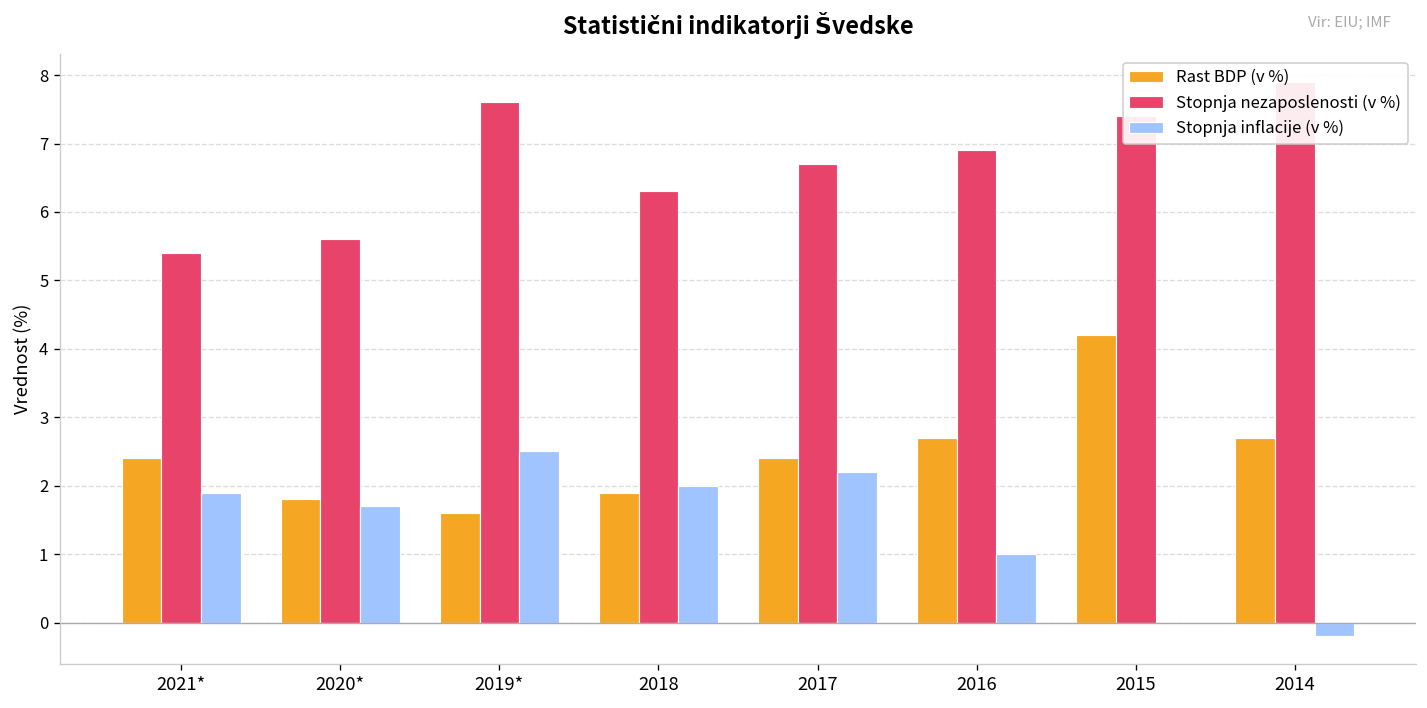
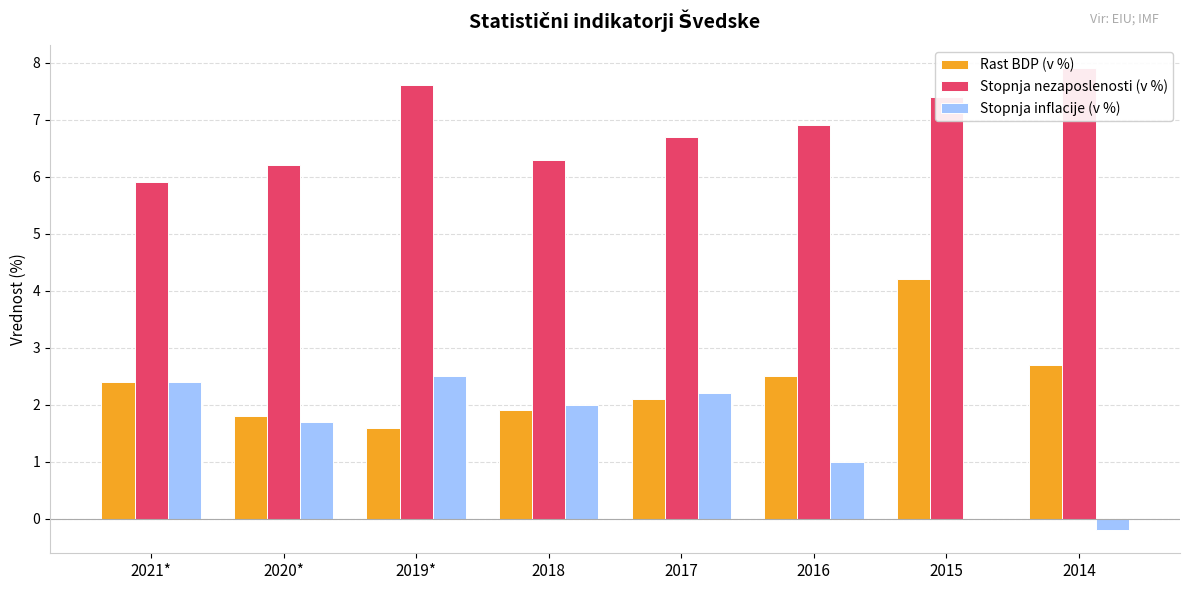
Stopnja nezaposlenosti (v %), 2021*: 5.4 -> 5.9
Stopnja inflacije (v %), 2021*: 1.9 -> 2.4
Stopnja nezaposlenosti (v %), 2020*: 5.6 -> 6.2
Rast BDP (v %), 2017: 2.4 -> 2.1
Rast BDP (v %), 2016: 2.7 -> 2.5
